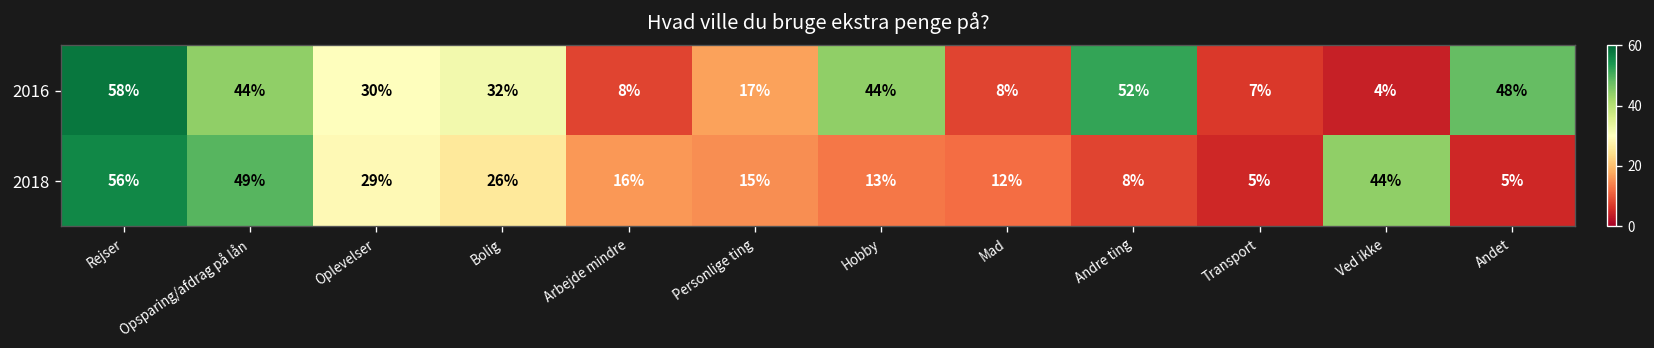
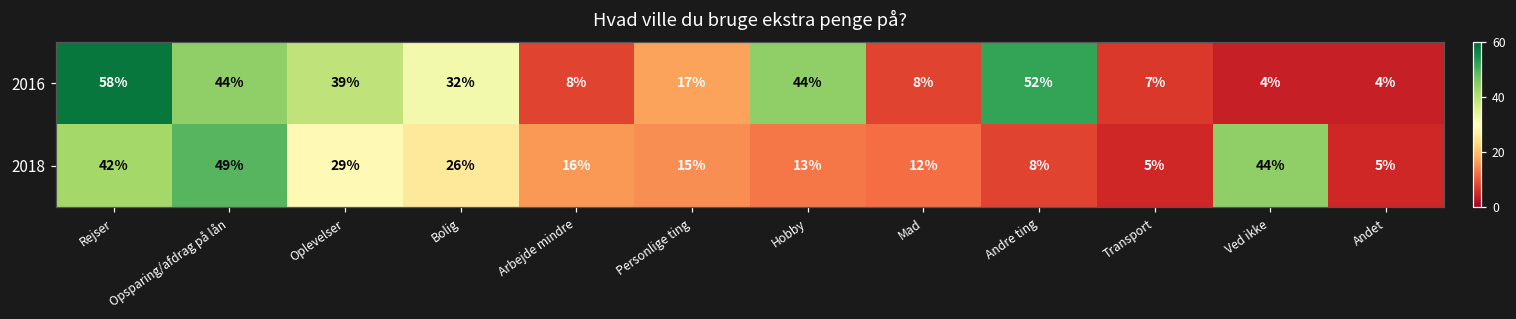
2016, Oplevelser: 30% -> 39%
2016, Andet: 48% -> 4%
2018, Rejser: 56% -> 42%
